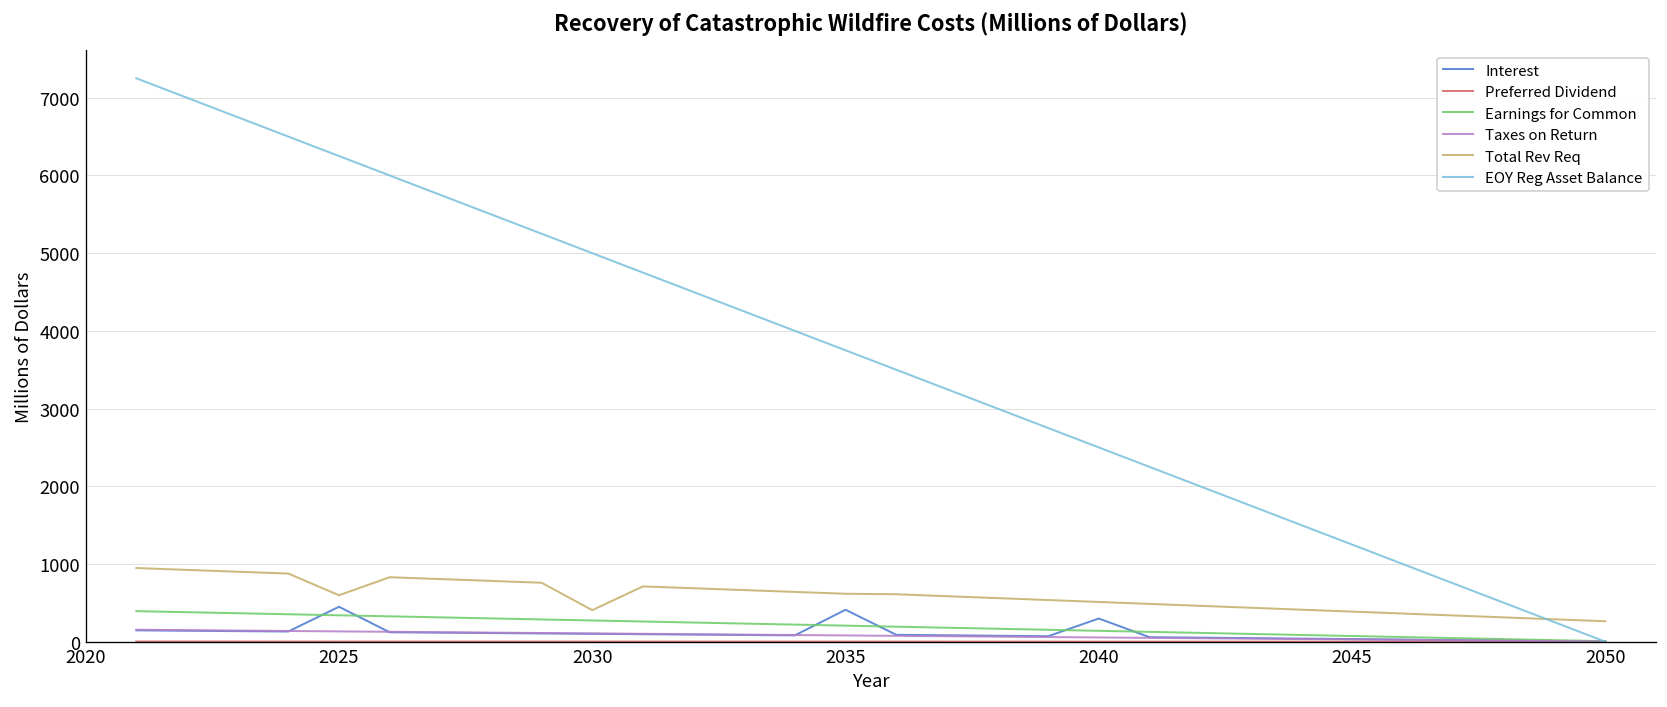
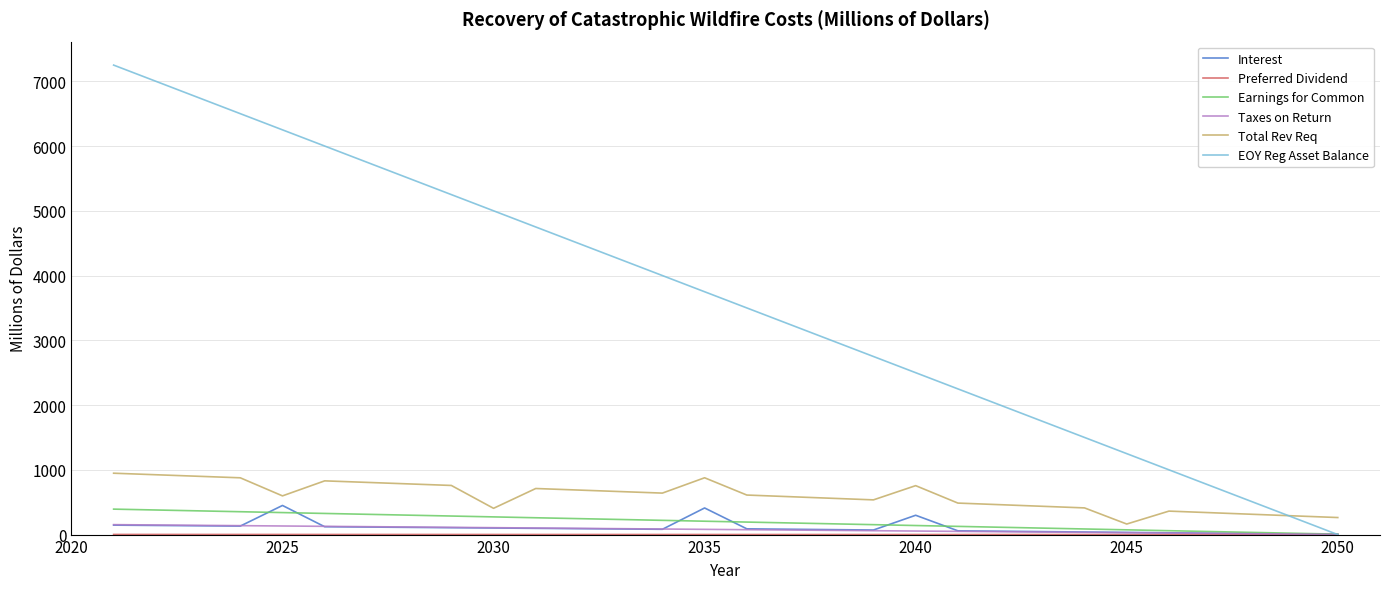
Total Rev Req, 2035: 600 -> 900
Total Rev Req, 2040: 500 -> 800
Total Rev Req, 2045: 400 -> 200
